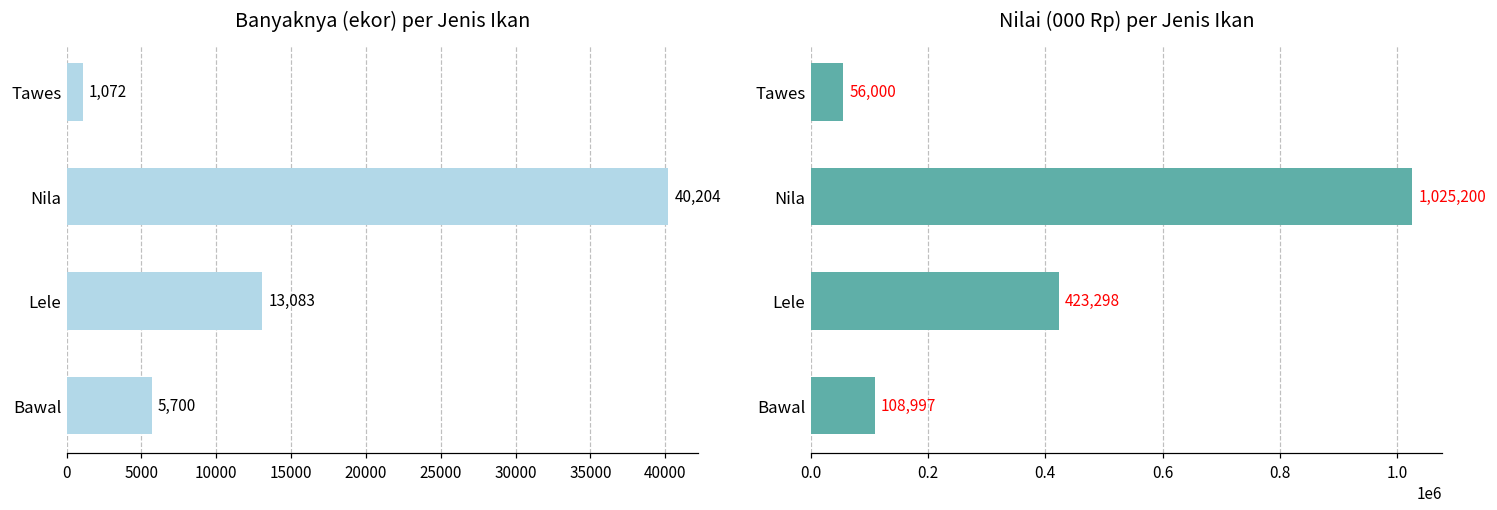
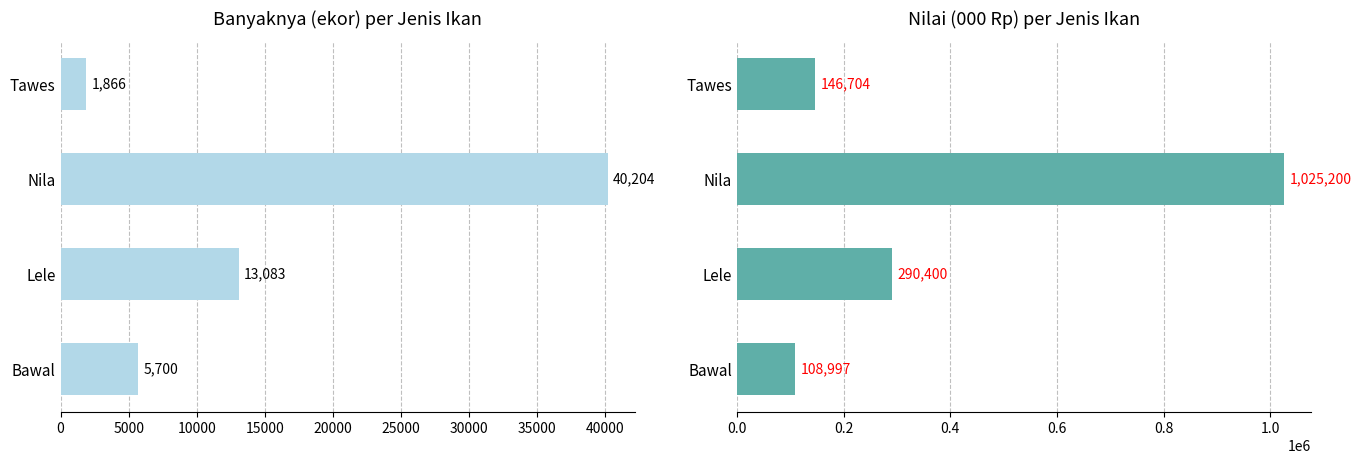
Banyaknya (ekor) per Jenis Ikan, Tawes: 1,072 -> 1,866
Nilai (000 Rp) per Jenis Ikan, Tawes: 56,000 -> 146,704
Nilai (000 Rp) per Jenis Ikan, Lele: 423,298 -> 290,400
